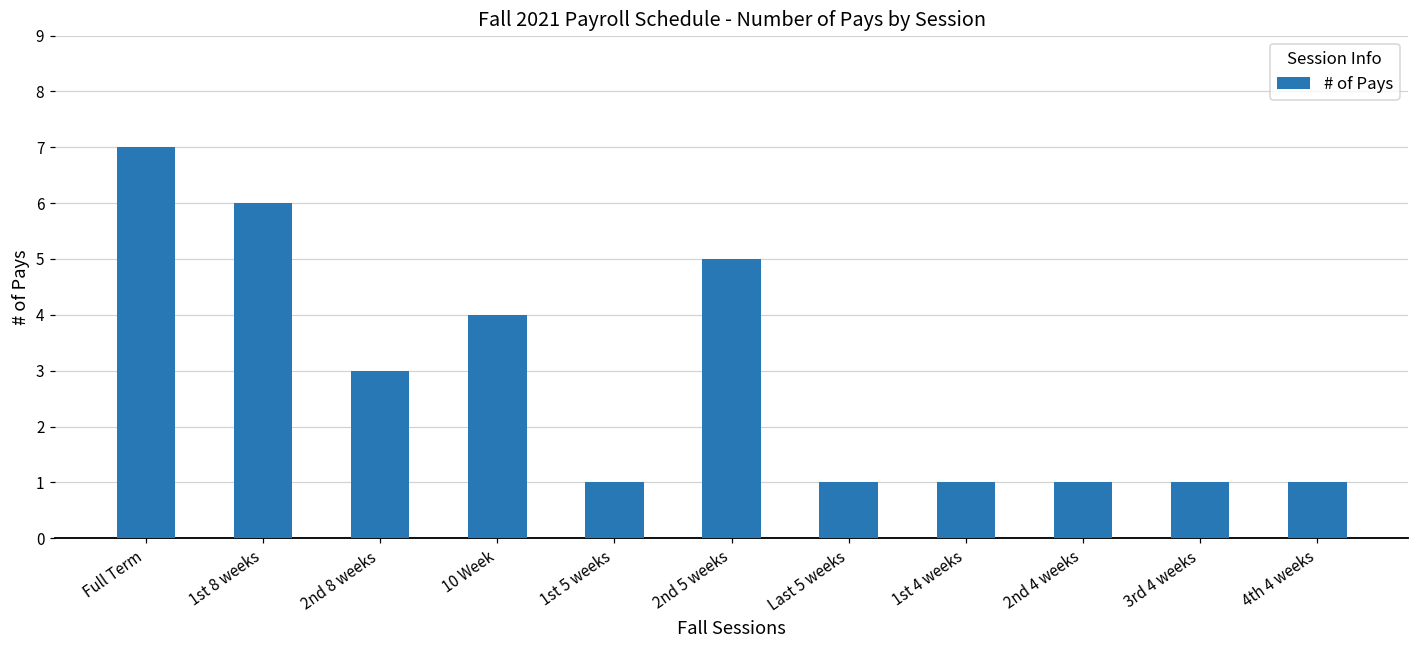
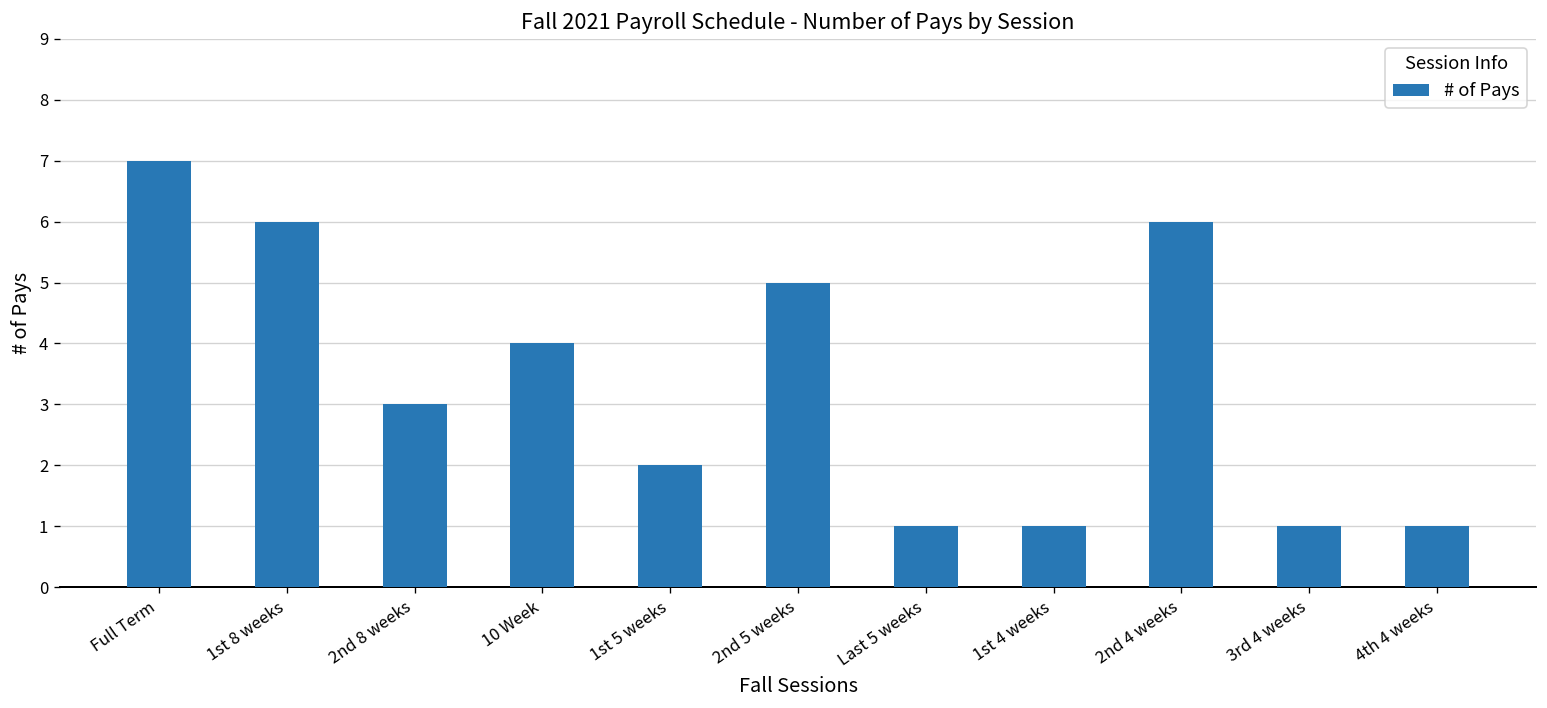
1st 5 weeks: 1 -> 2
2nd 4 weeks: 1 -> 6
